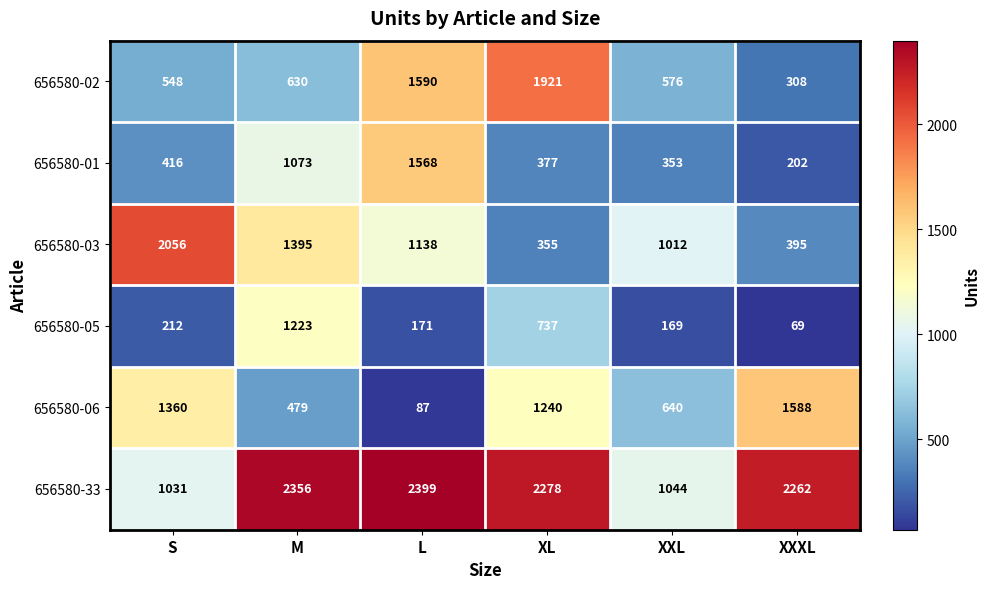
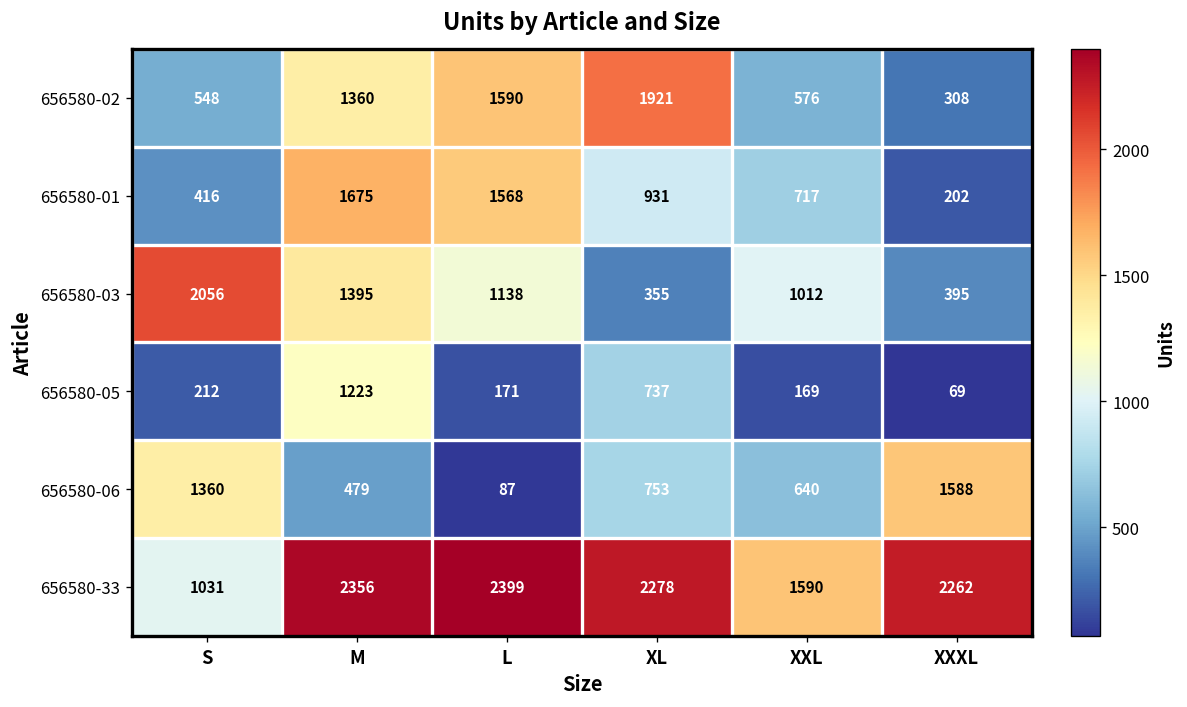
656580-02, M: 630 -> 1360
656580-01, M: 1073 -> 1675
656580-01, XL: 377 -> 931
656580-01, XXL: 353 -> 717
656580-06, XL: 1240 -> 753
656580-33, XXL: 1044 -> 1590
